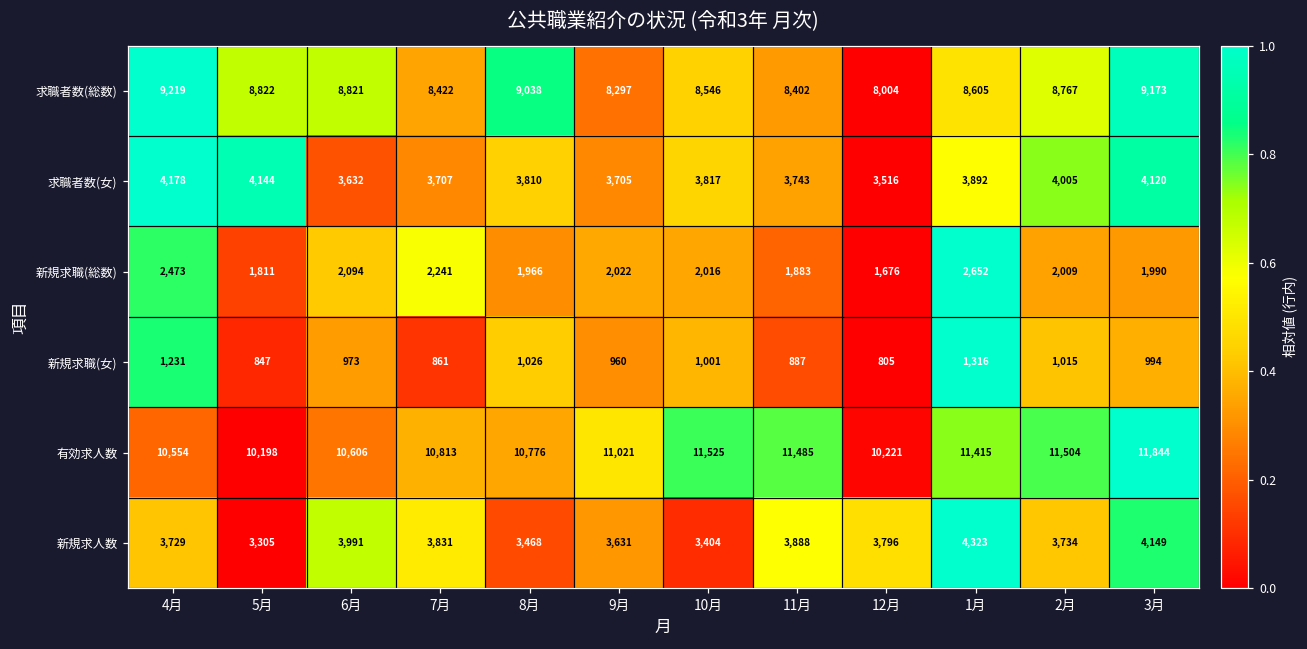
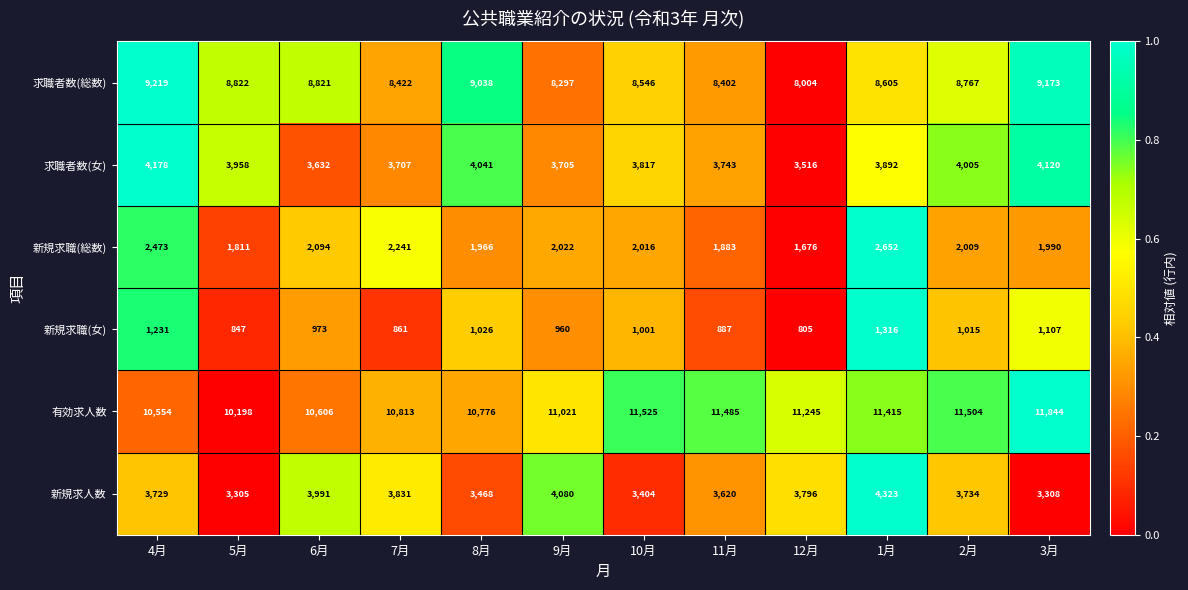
求職者数(女), 5月: 4,144 -> 3,958
求職者数(女), 8月: 3,810 -> 4,041
新規求職(女), 3月: 994 -> 1,107
有効求人数, 12月: 10,221 -> 11,245
新規求人数, 9月: 3,631 -> 4,080
新規求人数, 11月: 3,888 -> 3,620
新規求人数, 3月: 4,149 -> 3,308
